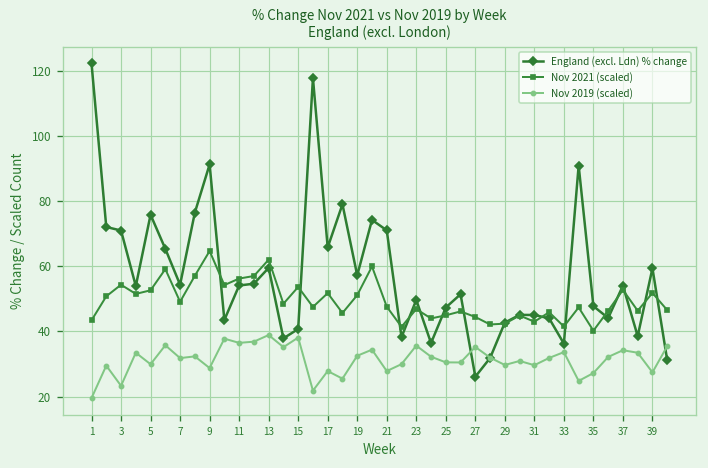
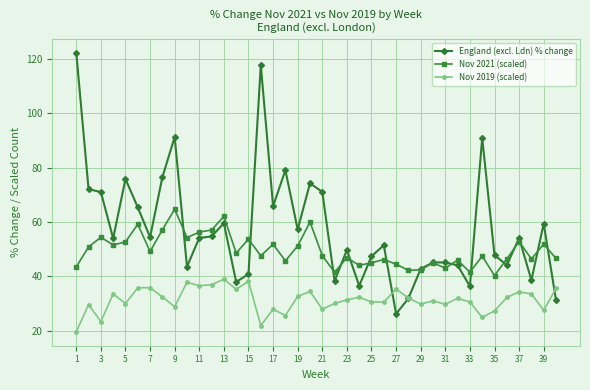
Nov 2019 (scaled), 7: 32 -> 36
Nov 2019 (scaled), 23: 36 -> 31
Nov 2019 (scaled), 33: 34 -> 30
